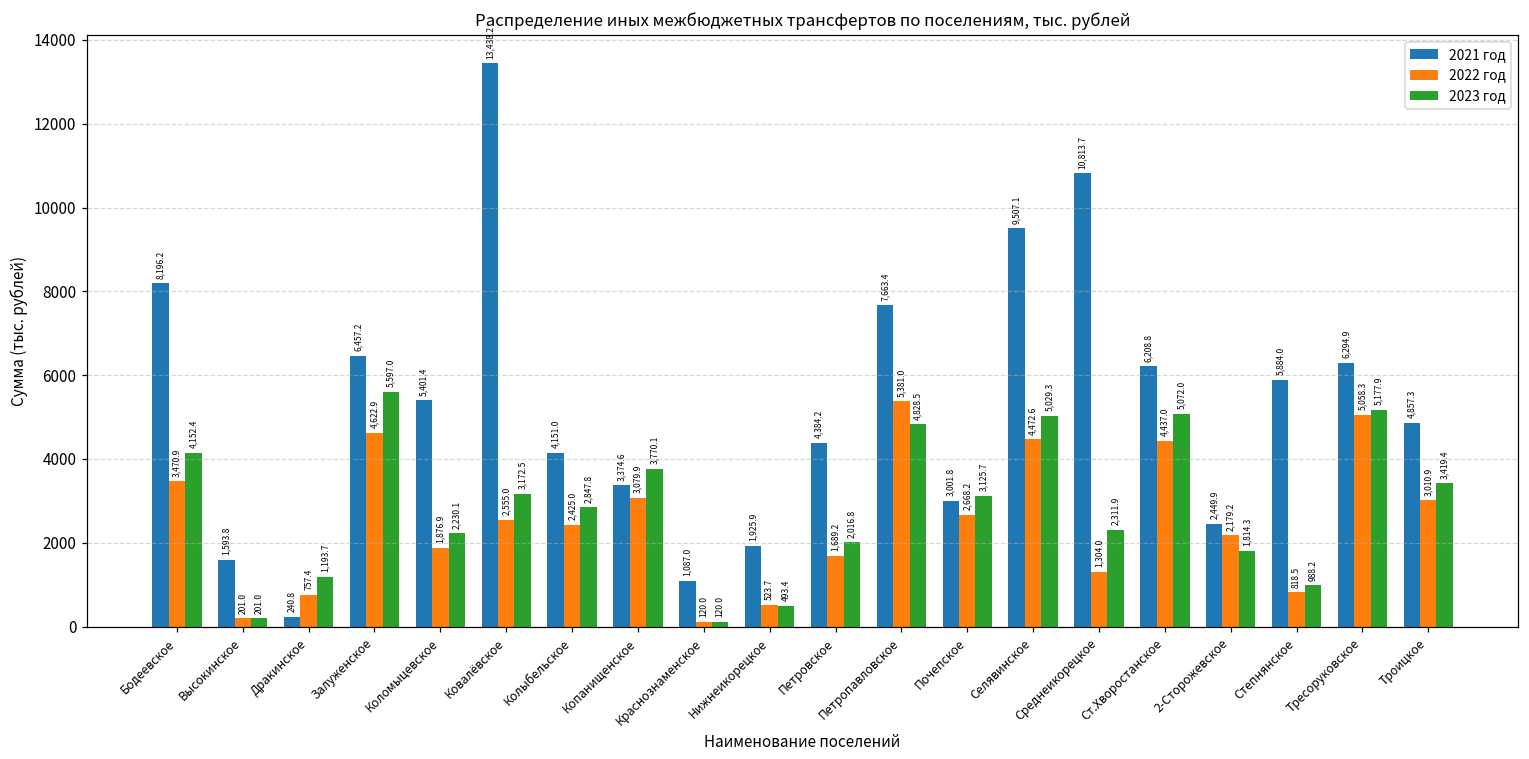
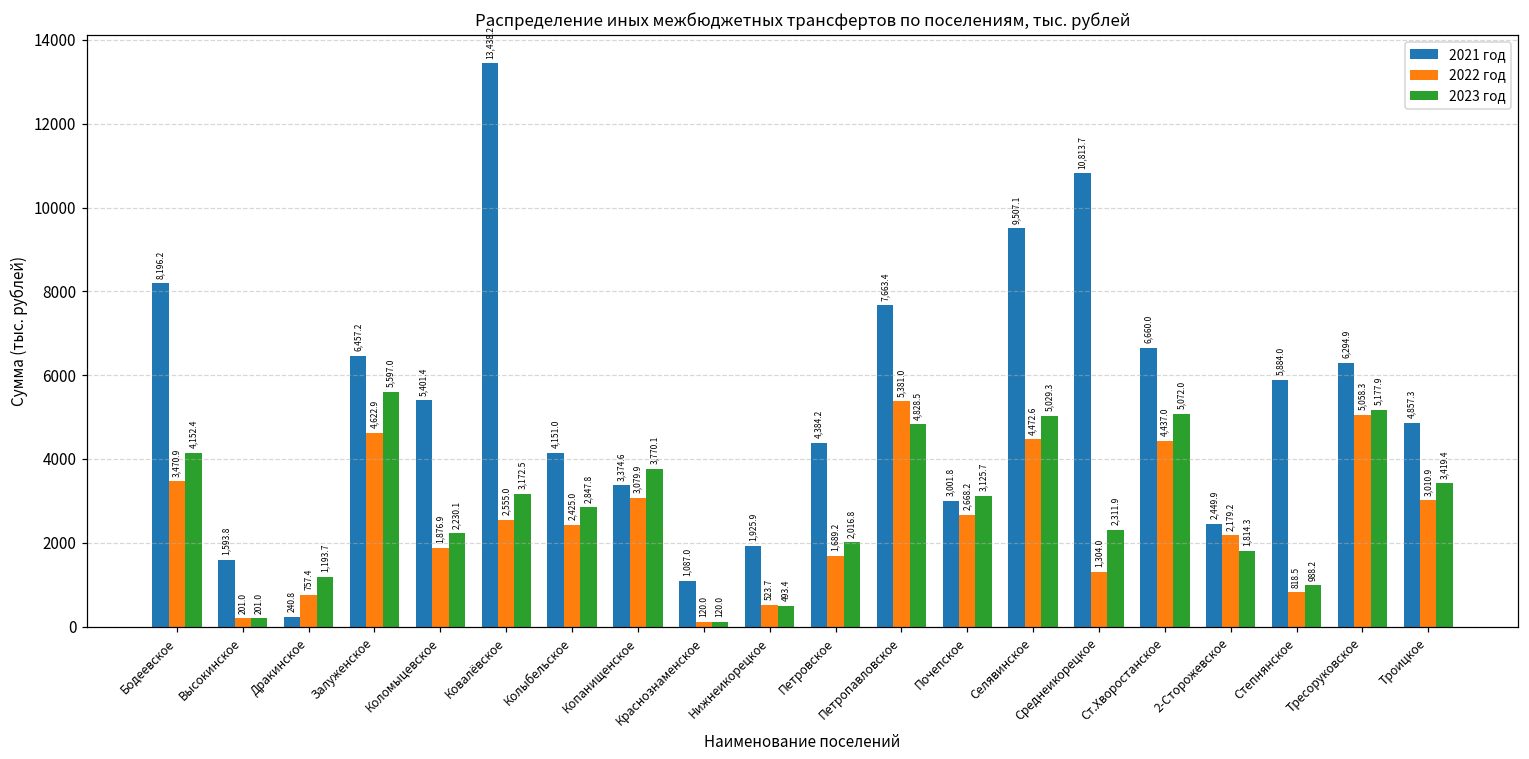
2021 год, Ст.Хворостанское: 6,208.8 -> 6,660.0
